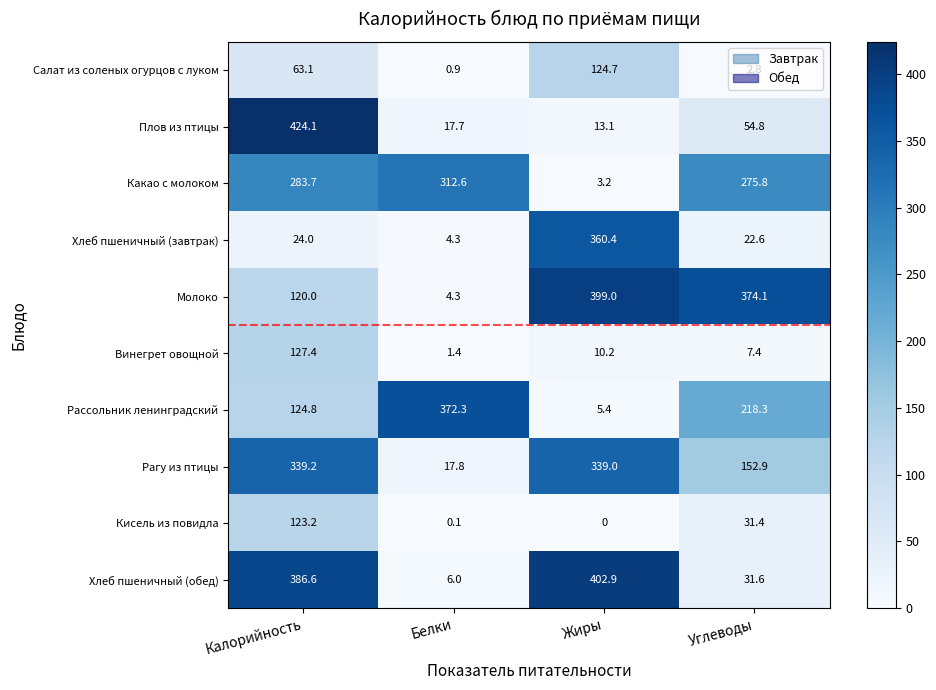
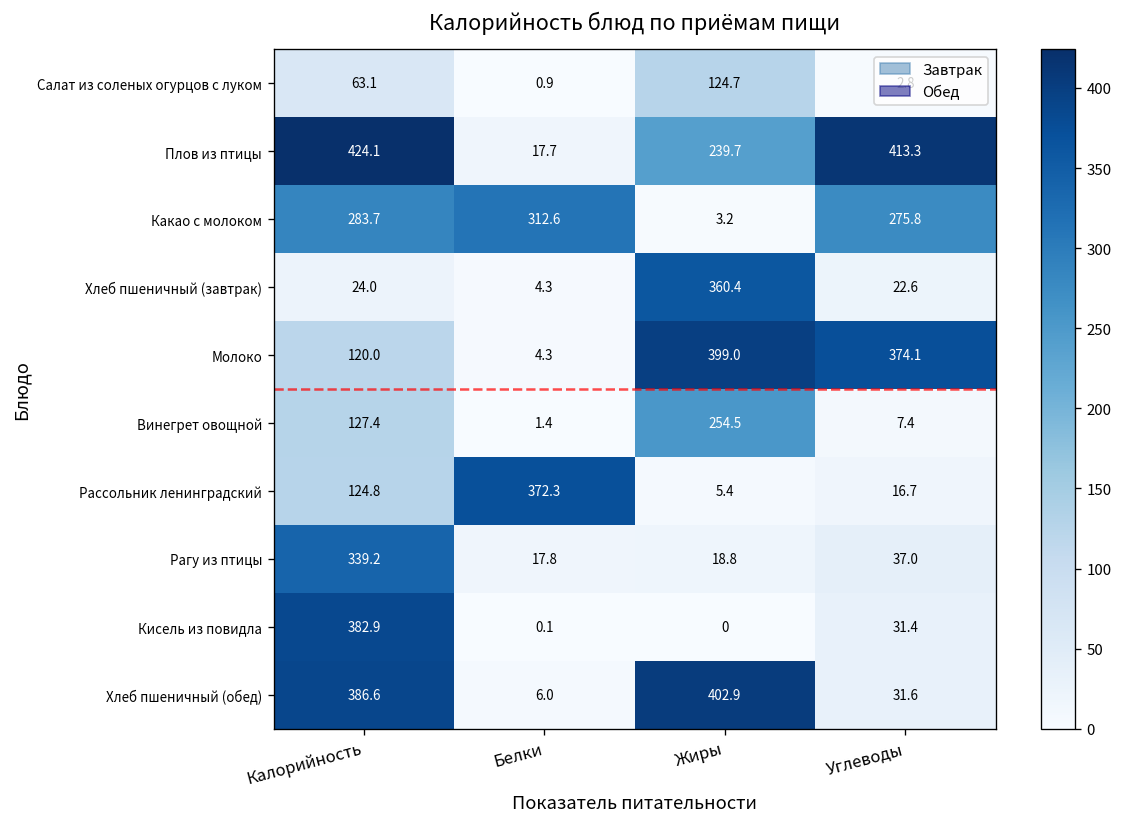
Плов из птицы, Жиры: 13.1 -> 239.7
Плов из птицы, Углеводы: 54.8 -> 413.3
Винегрет овощной, Жиры: 10.2 -> 254.5
Рассольник ленинградский, Углеводы: 218.3 -> 16.7
Рагу из птицы, Жиры: 339.0 -> 18.8
Рагу из птицы, Углеводы: 152.9 -> 37.0
Кисель из повидла, Калорийность: 123.2 -> 382.9
